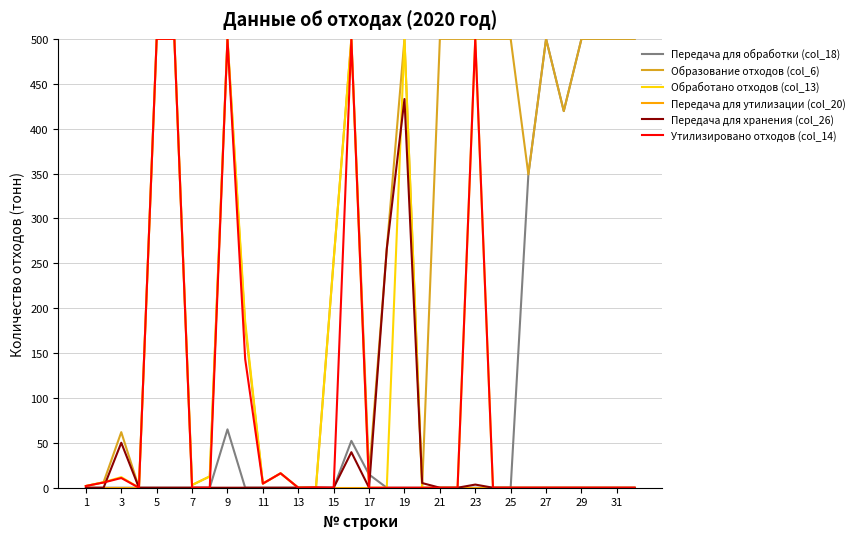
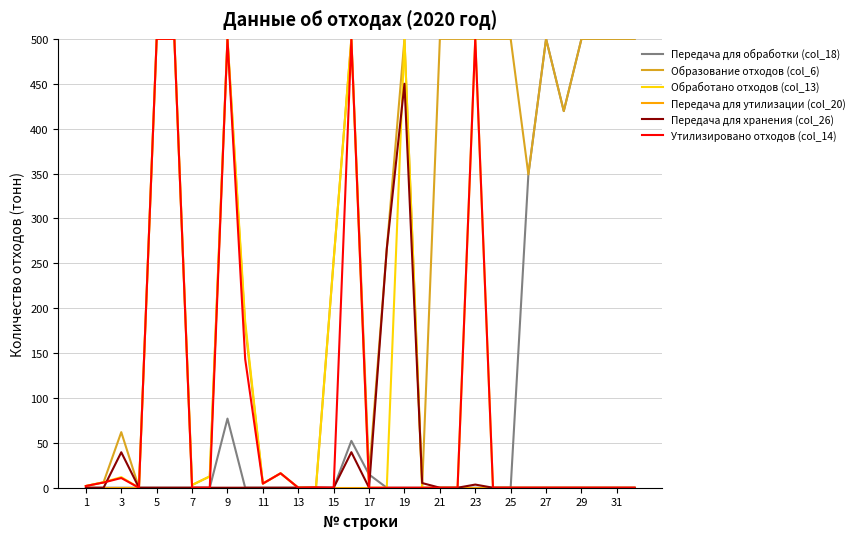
Передача для хранения (col_26), 3: 50 -> 40
Передача для обработки (col_18), 9: 70 -> 80
Передача для хранения (col_26), 19: 430 -> 450
